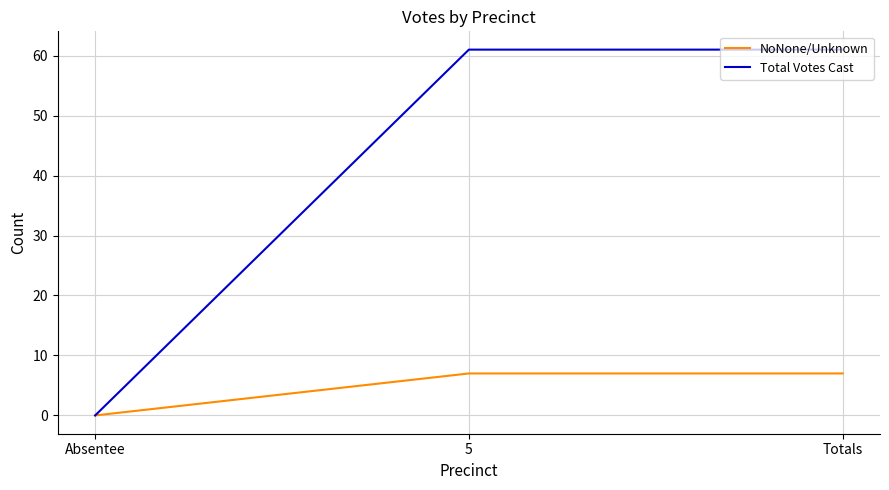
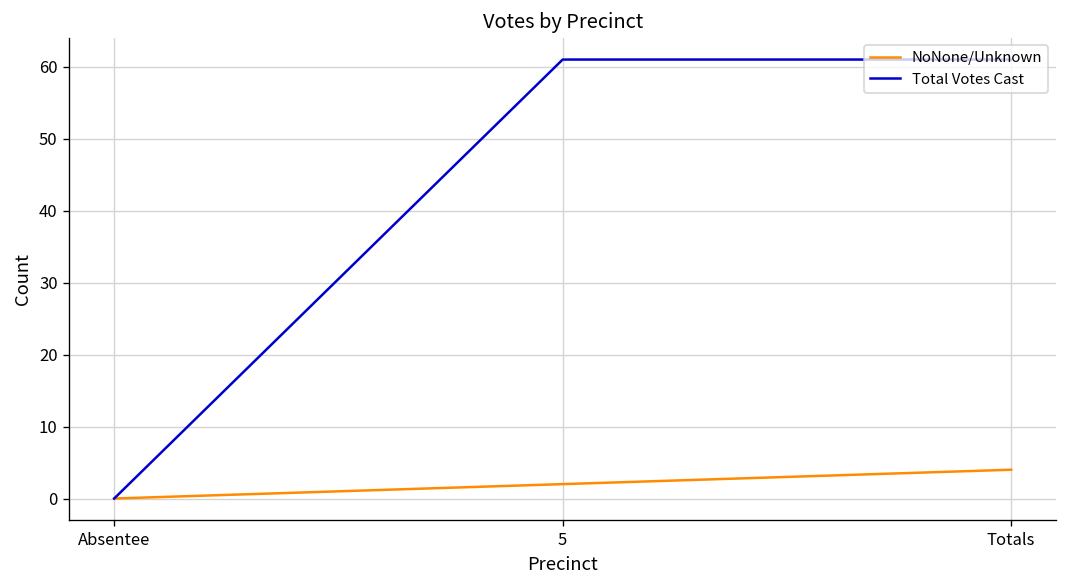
NoNone/Unknown, 5: 7 -> 2
NoNone/Unknown, Totals: 7 -> 4
